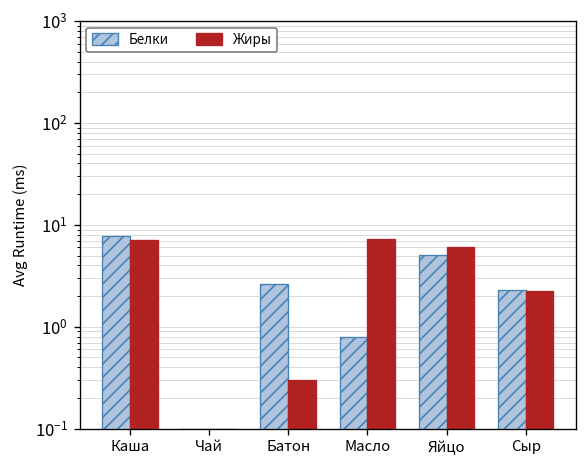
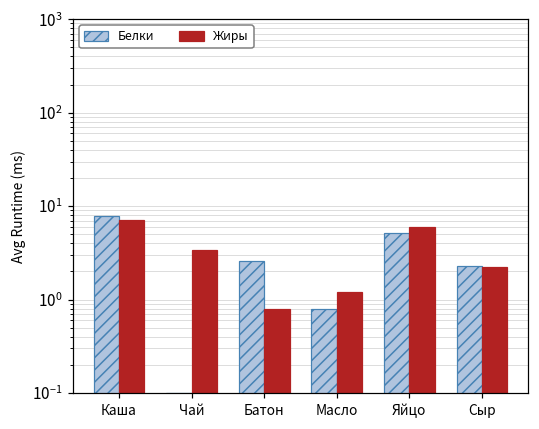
Жиры, Чай: 0.1 -> 3.4
Жиры, Батон: 0.3 -> 0.8
Жиры, Масло: 7 -> 1.2
